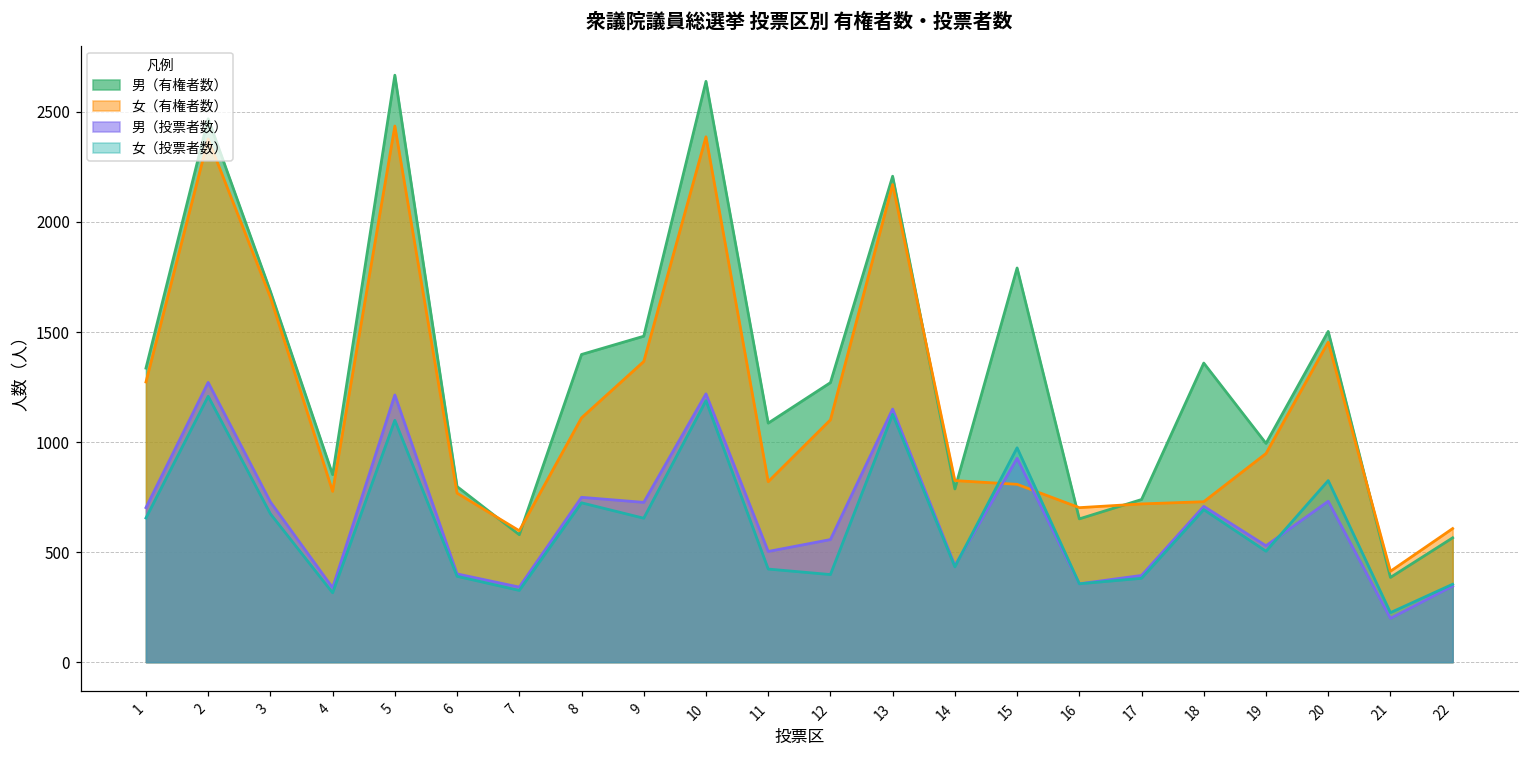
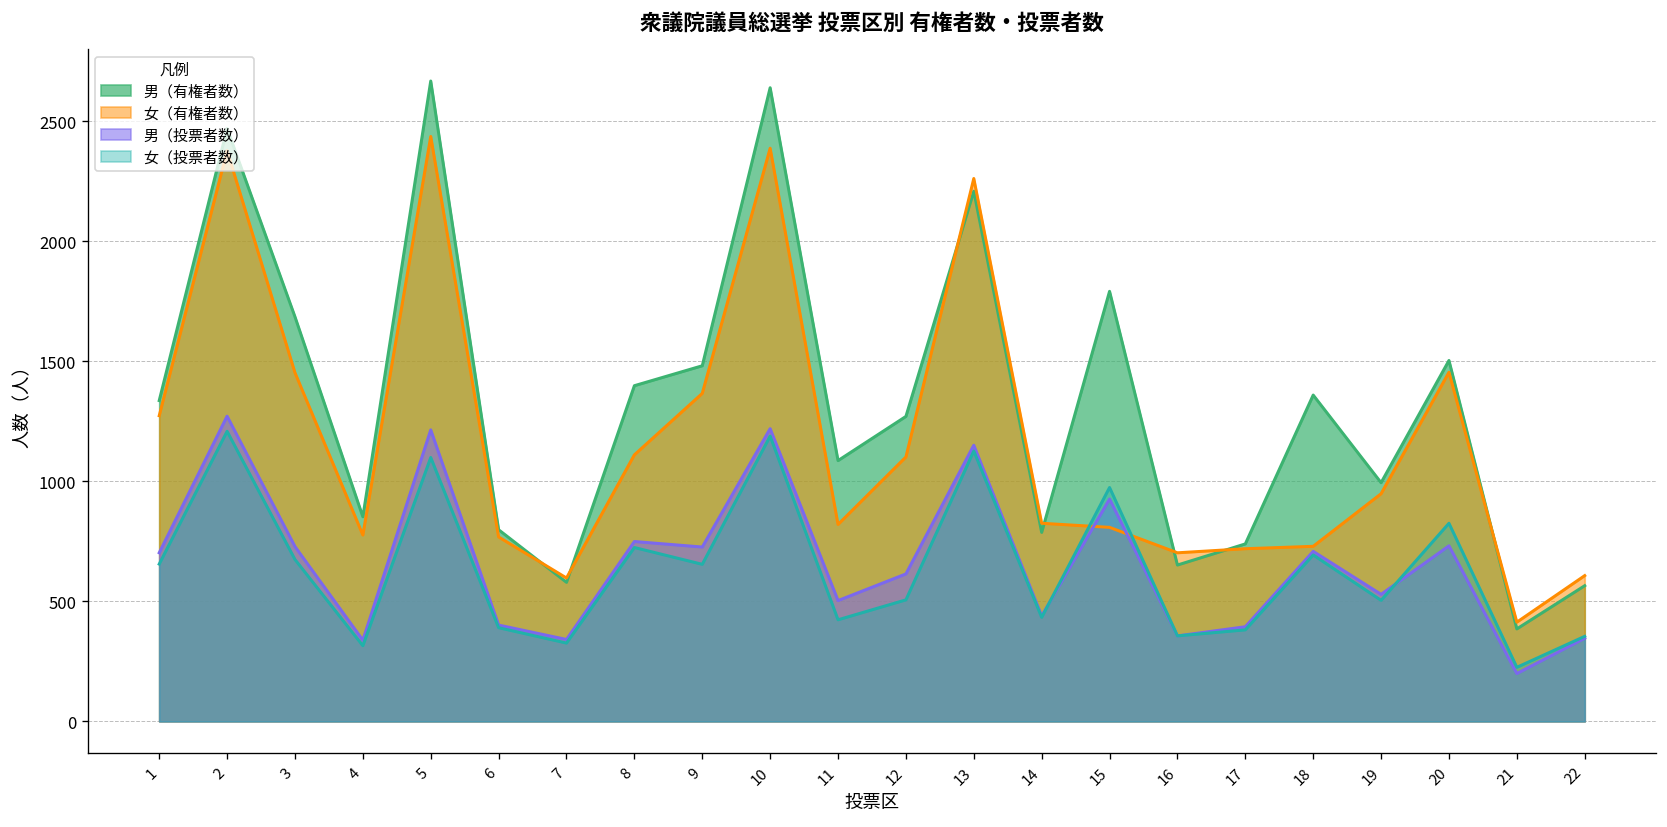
女（有権者数）, 3: 1660 -> 1450
男（投票者数）, 12: 560 -> 610
女（投票者数）, 12: 400 -> 510
女（有権者数）, 13: 2170 -> 2260
